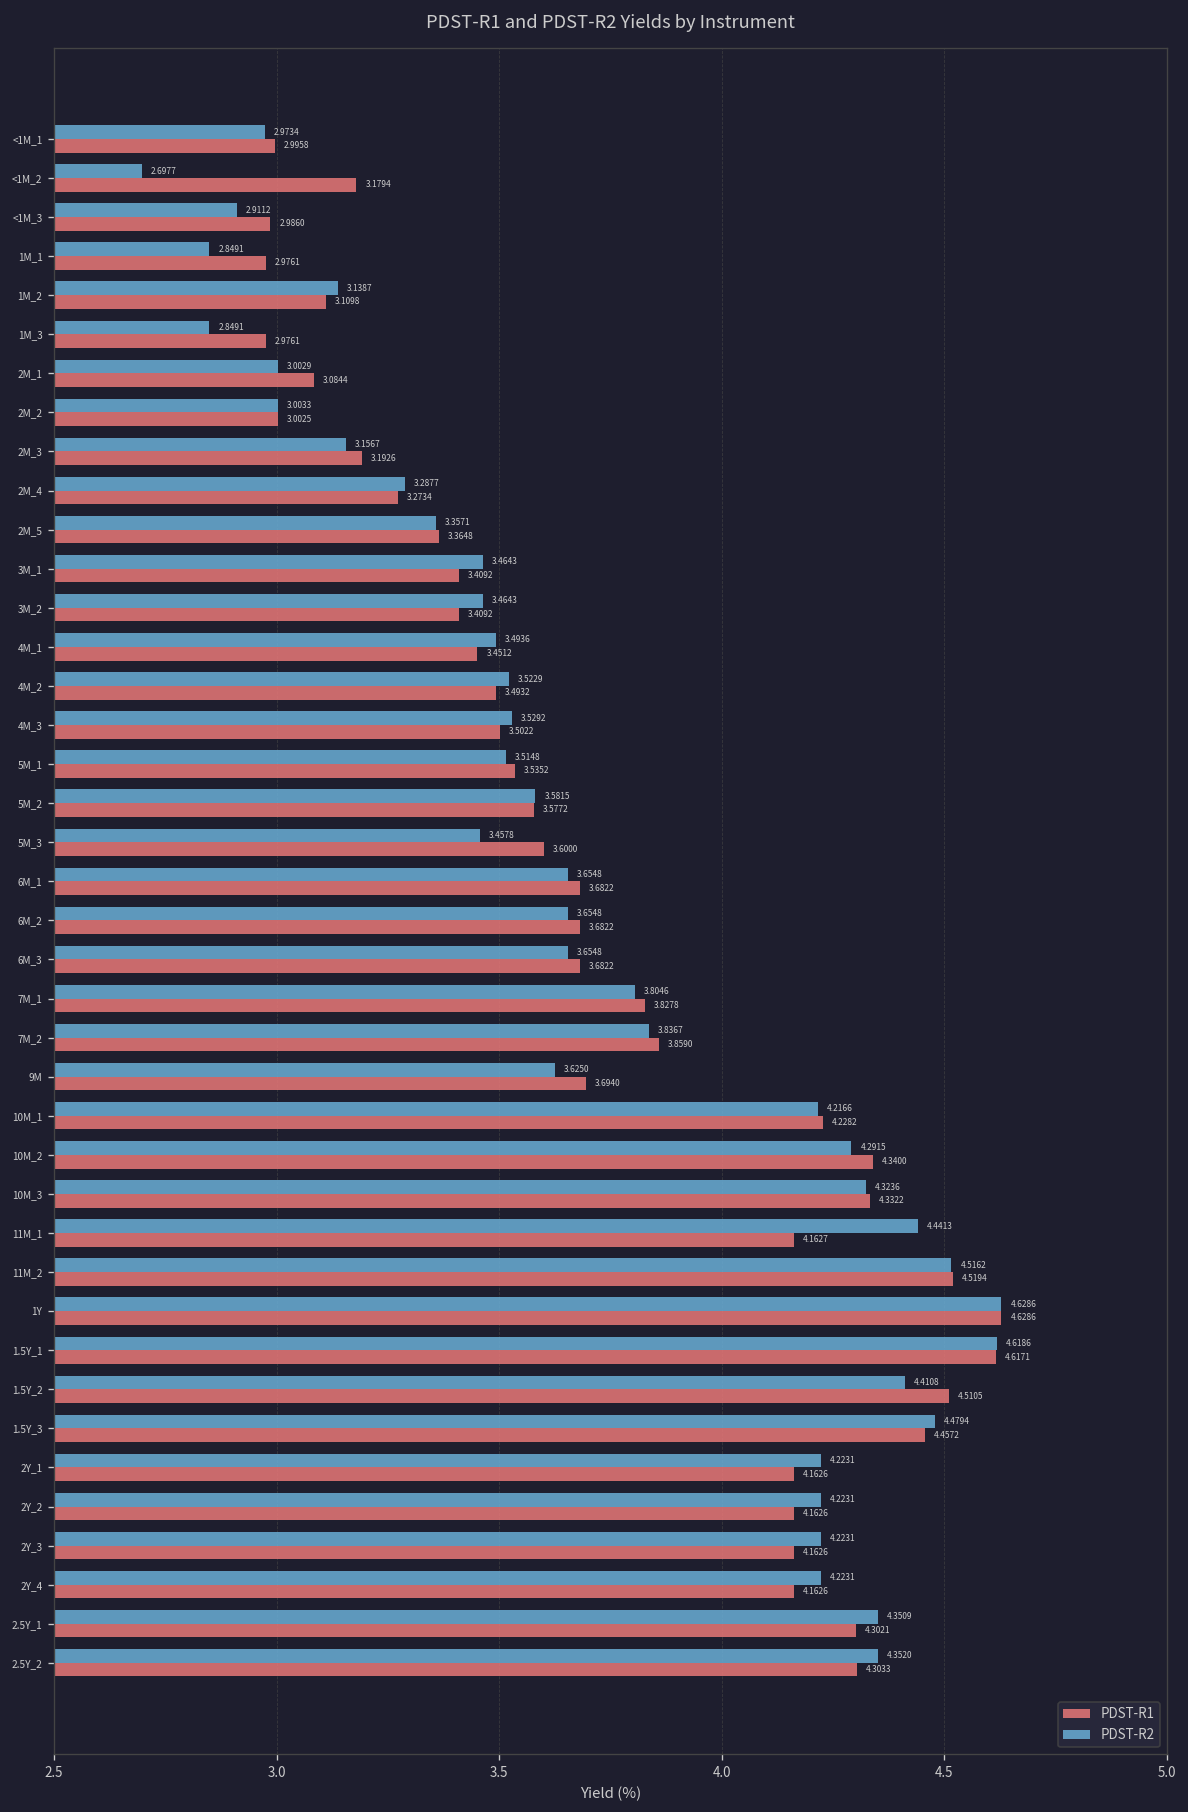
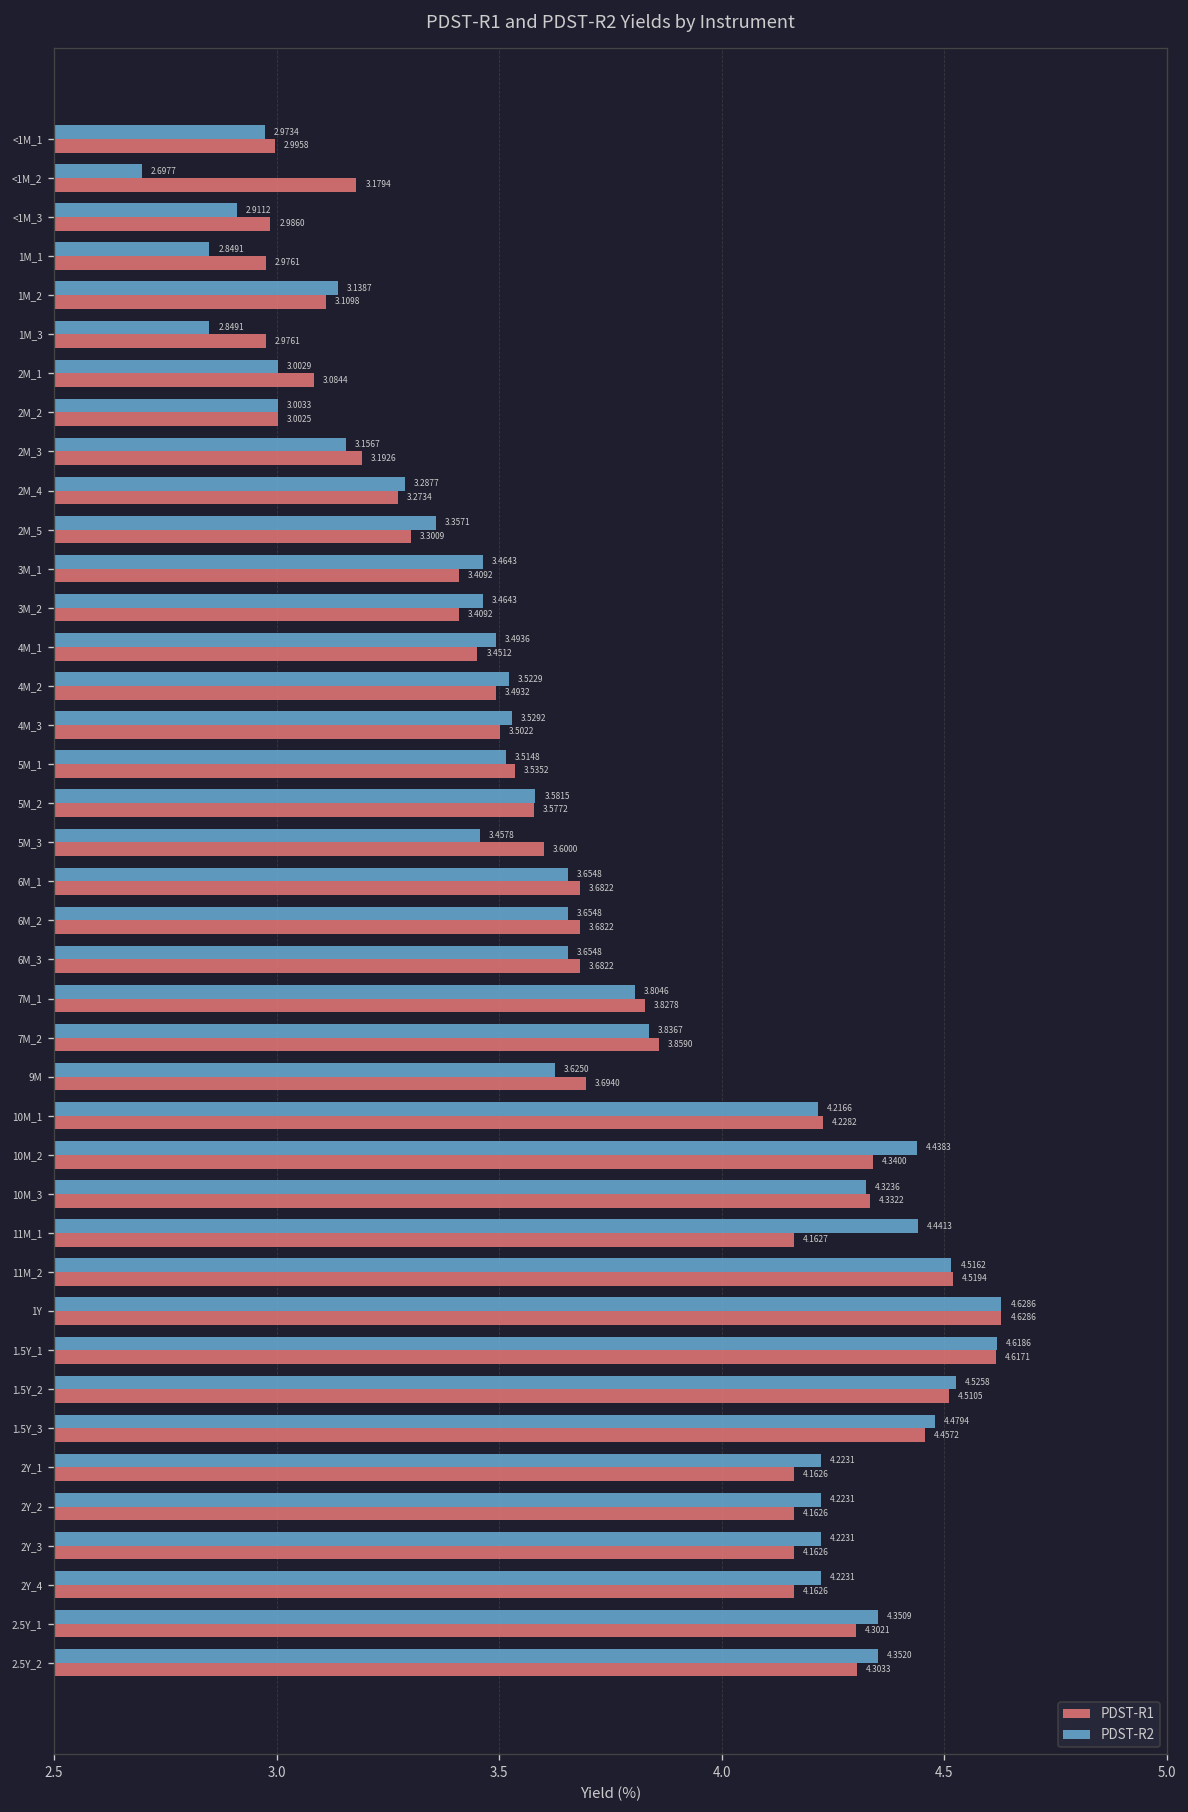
PDST-R1, 2M_5: 3.3648 -> 3.3009
PDST-R2, 10M_2: 4.2915 -> 4.4383
PDST-R2, 1.5Y_2: 4.4108 -> 4.5258
